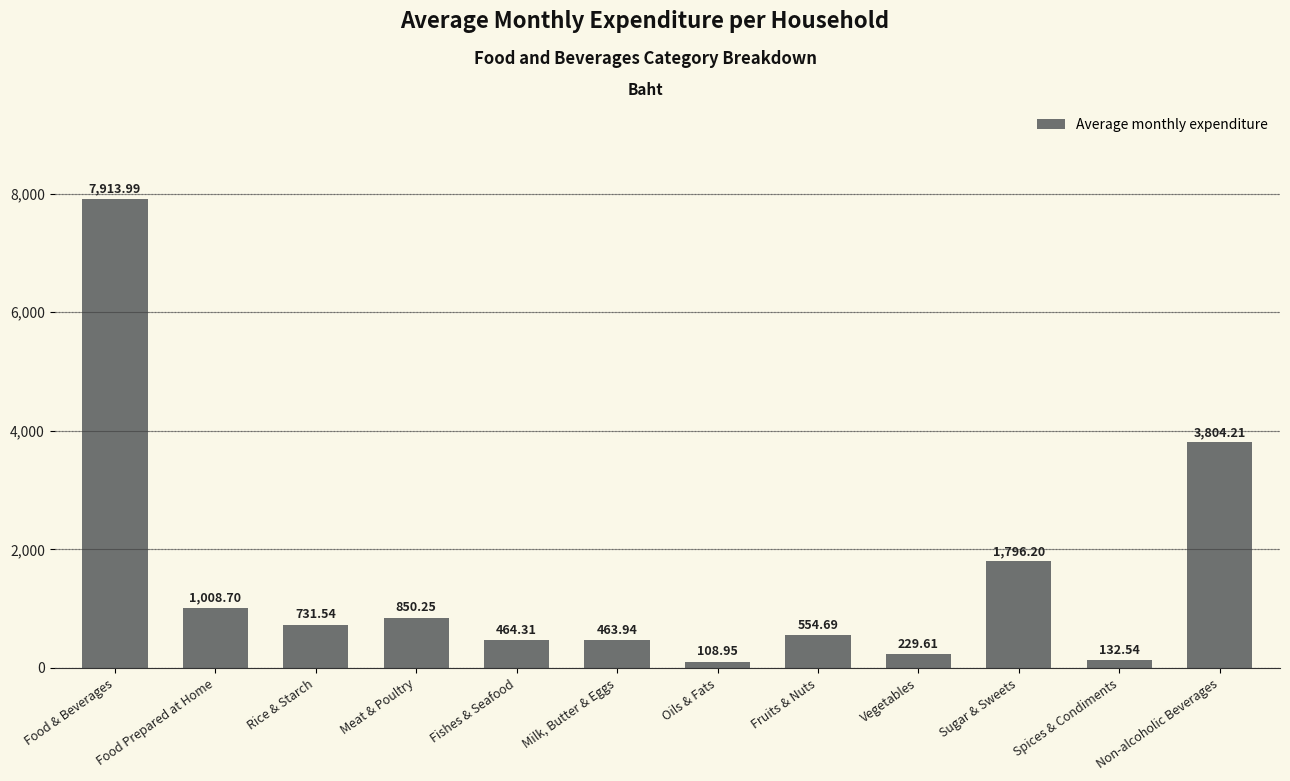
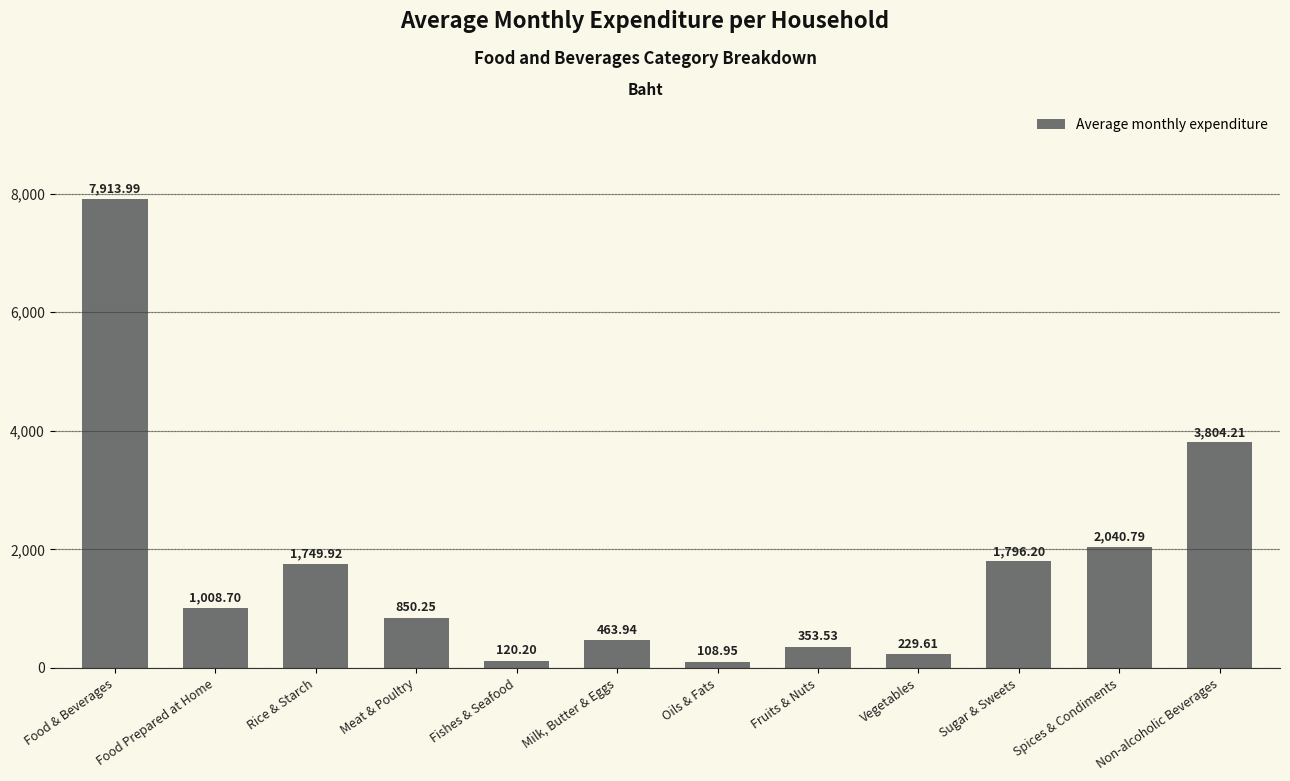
Rice & Starch: 731.54 -> 1,749.92
Fishes & Seafood: 464.31 -> 120.20
Fruits & Nuts: 554.69 -> 353.53
Spices & Condiments: 132.54 -> 2,040.79
